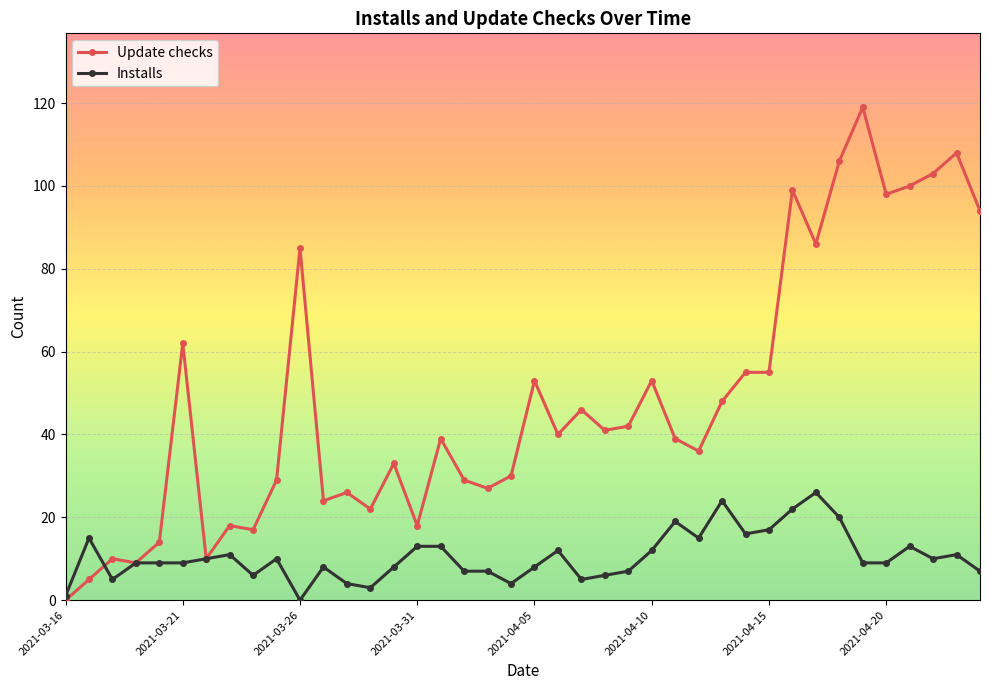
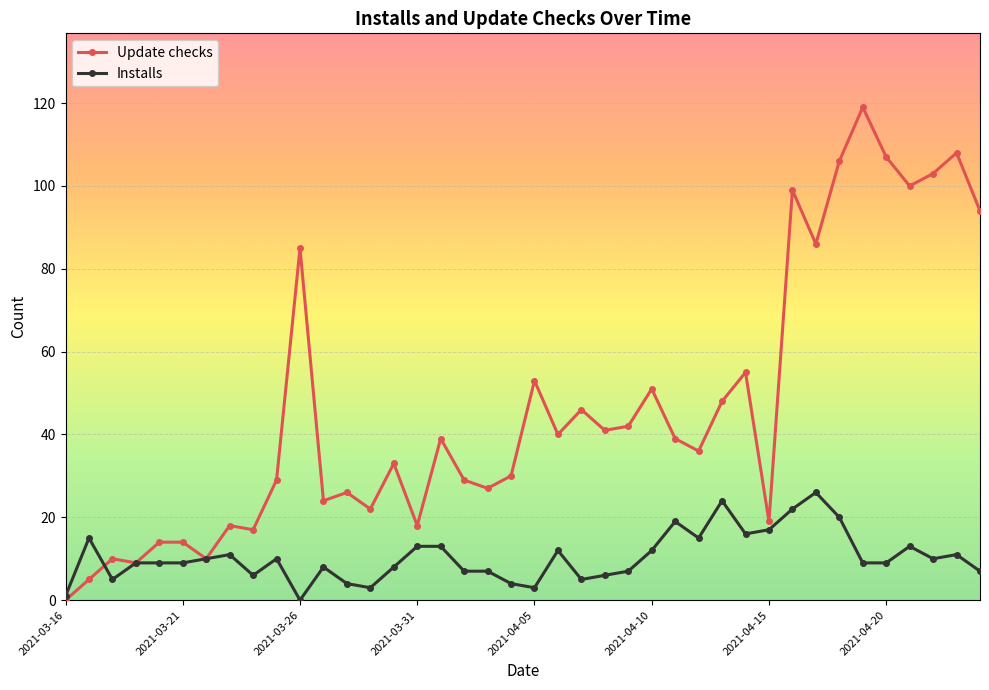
Update checks, 2021-03-21: 62 -> 14
Installs, 2021-04-05: 8 -> 3
Update checks, 2021-04-10: 53 -> 51
Update checks, 2021-04-15: 55 -> 19
Update checks, 2021-04-20: 98 -> 107
